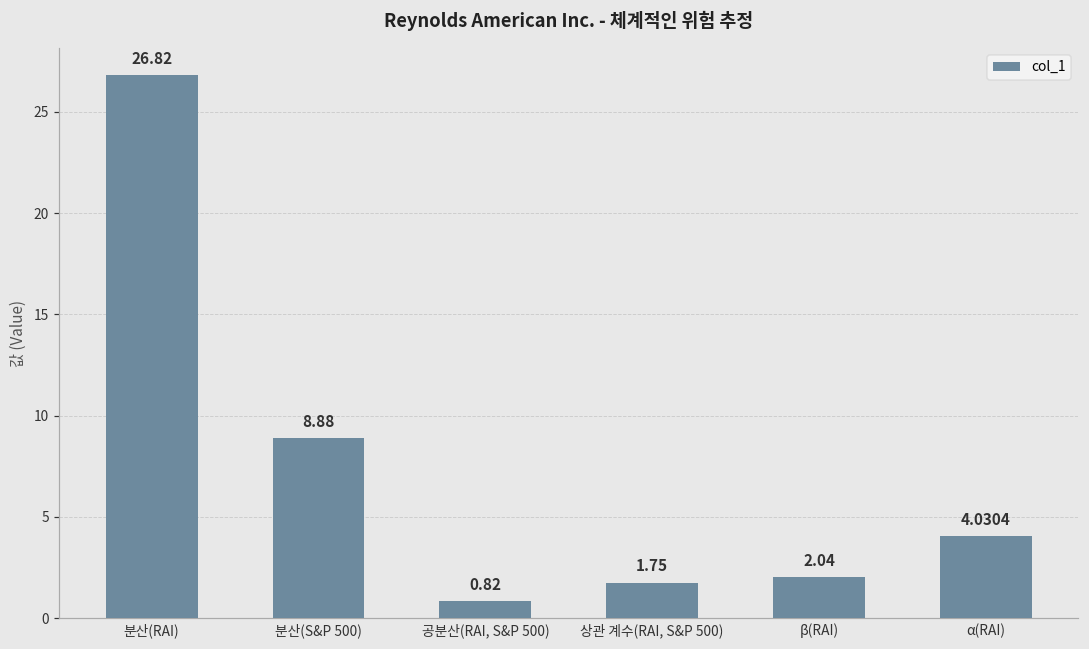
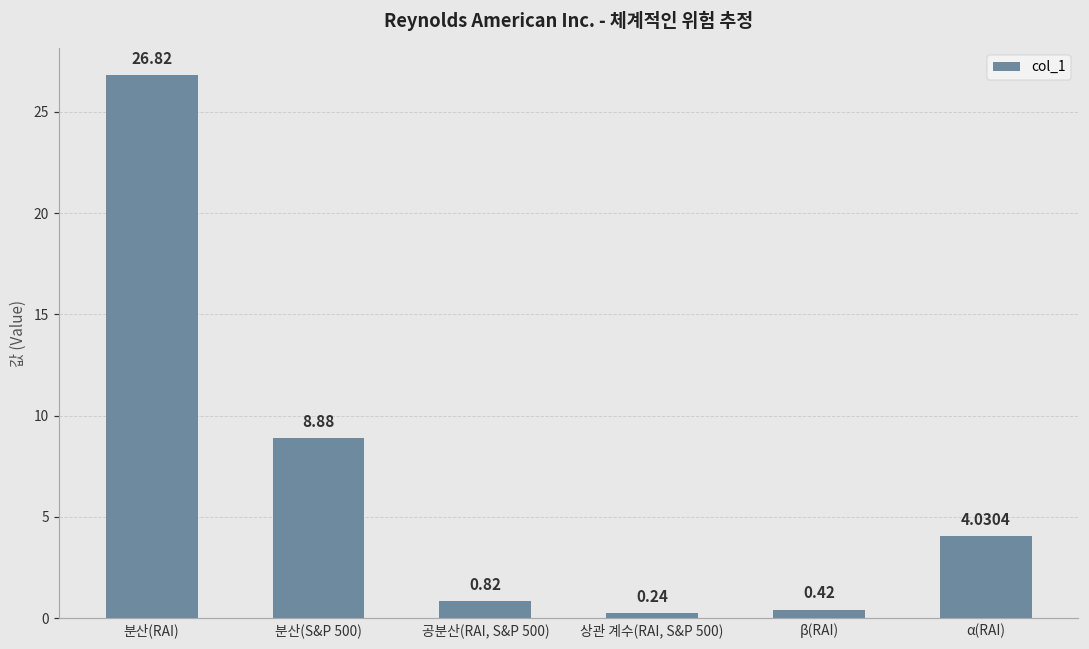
상관 계수(RAI, S&P 500): 1.75 -> 0.24
β(RAI): 2.04 -> 0.42
